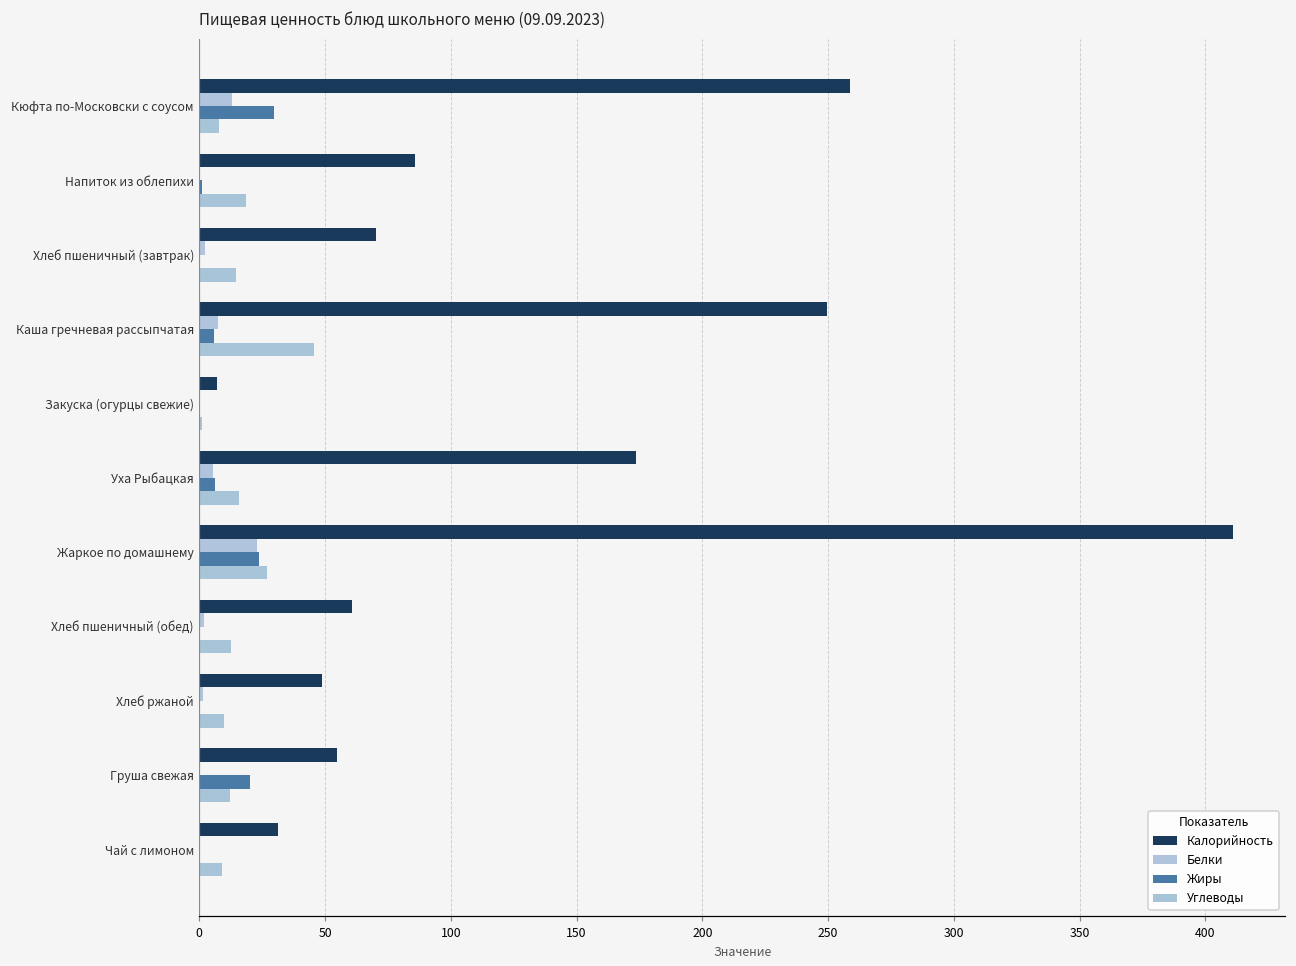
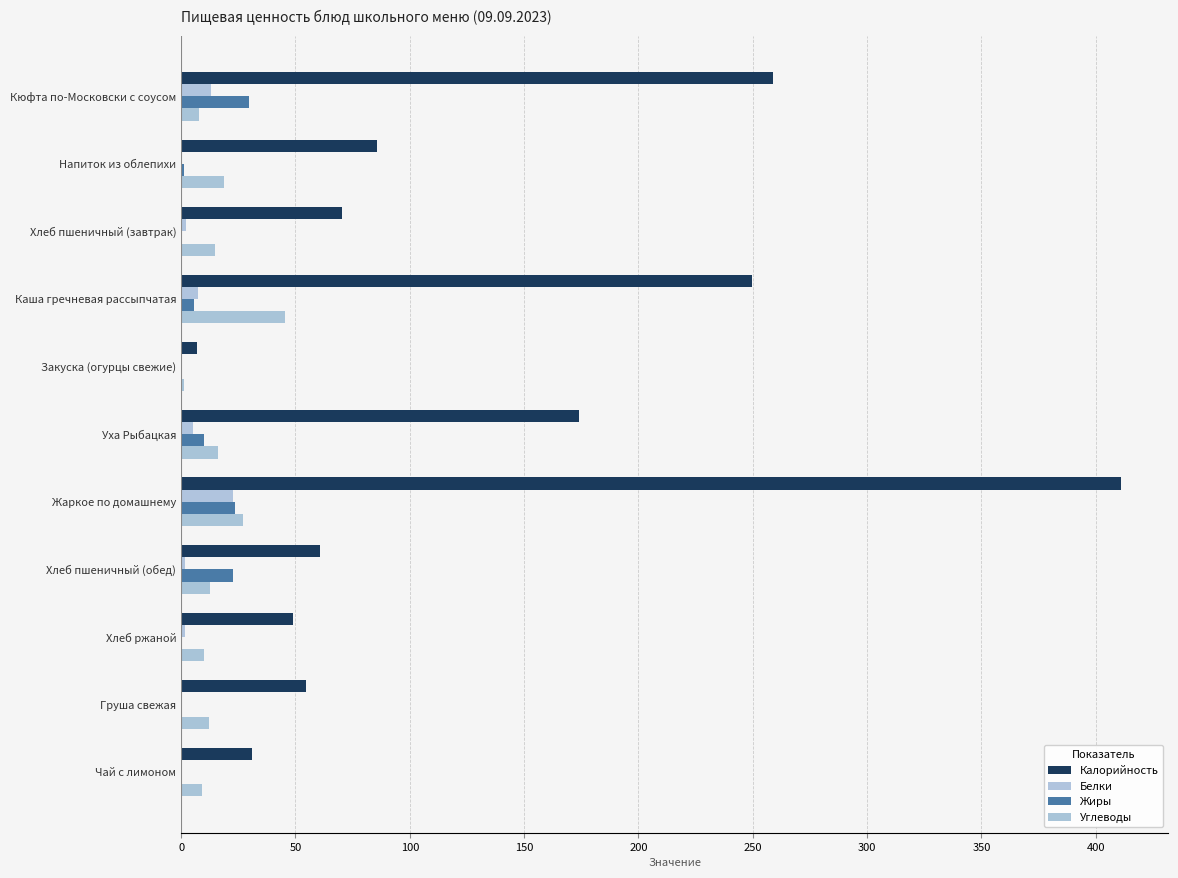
Жиры, Уха Рыбацкая: 6 -> 10
Жиры, Хлеб пшеничный (обед): 0 -> 23
Жиры, Груша свежая: 20 -> 0
